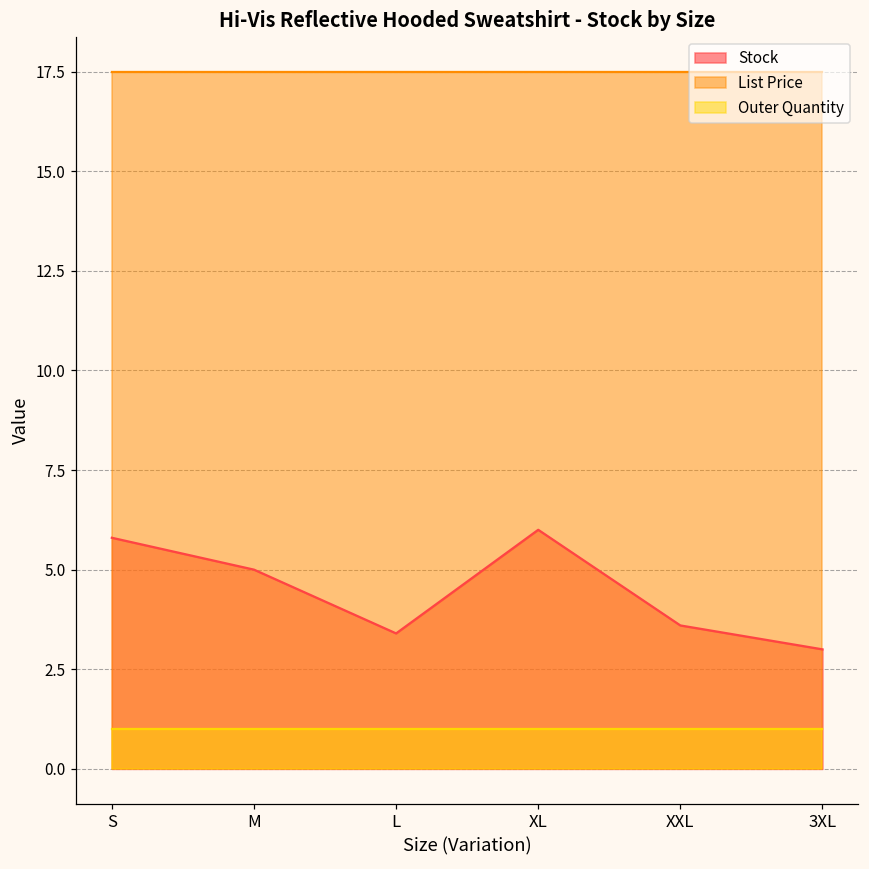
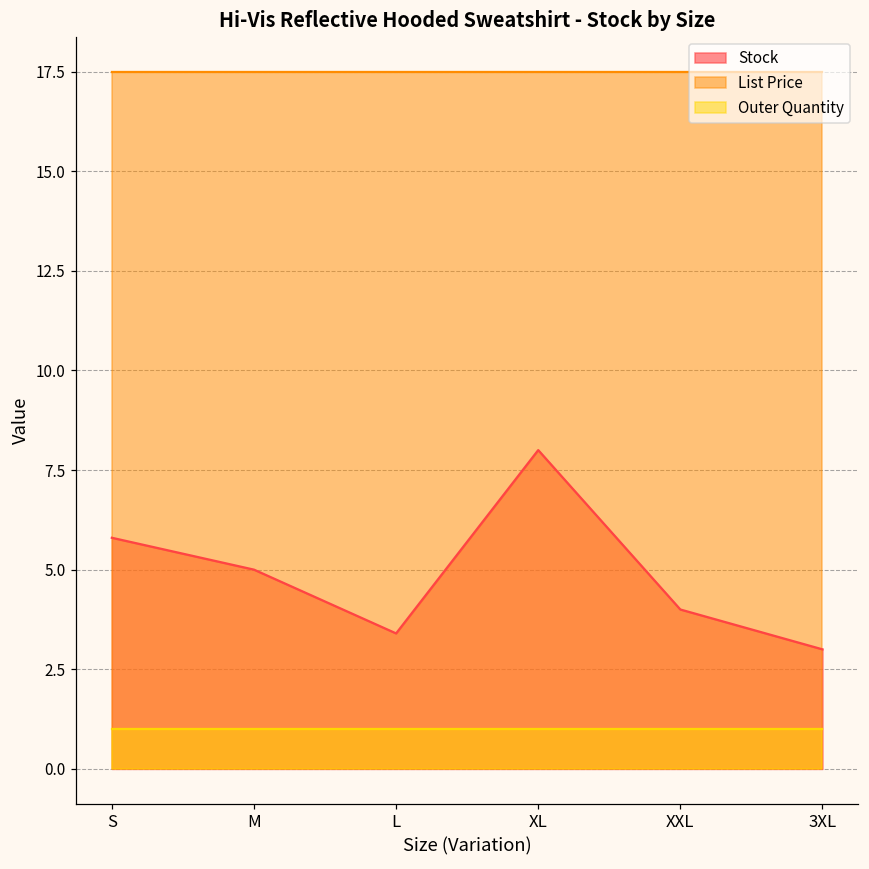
Stock, XL: 6 -> 8
Stock, XXL: 3.6 -> 4.0
